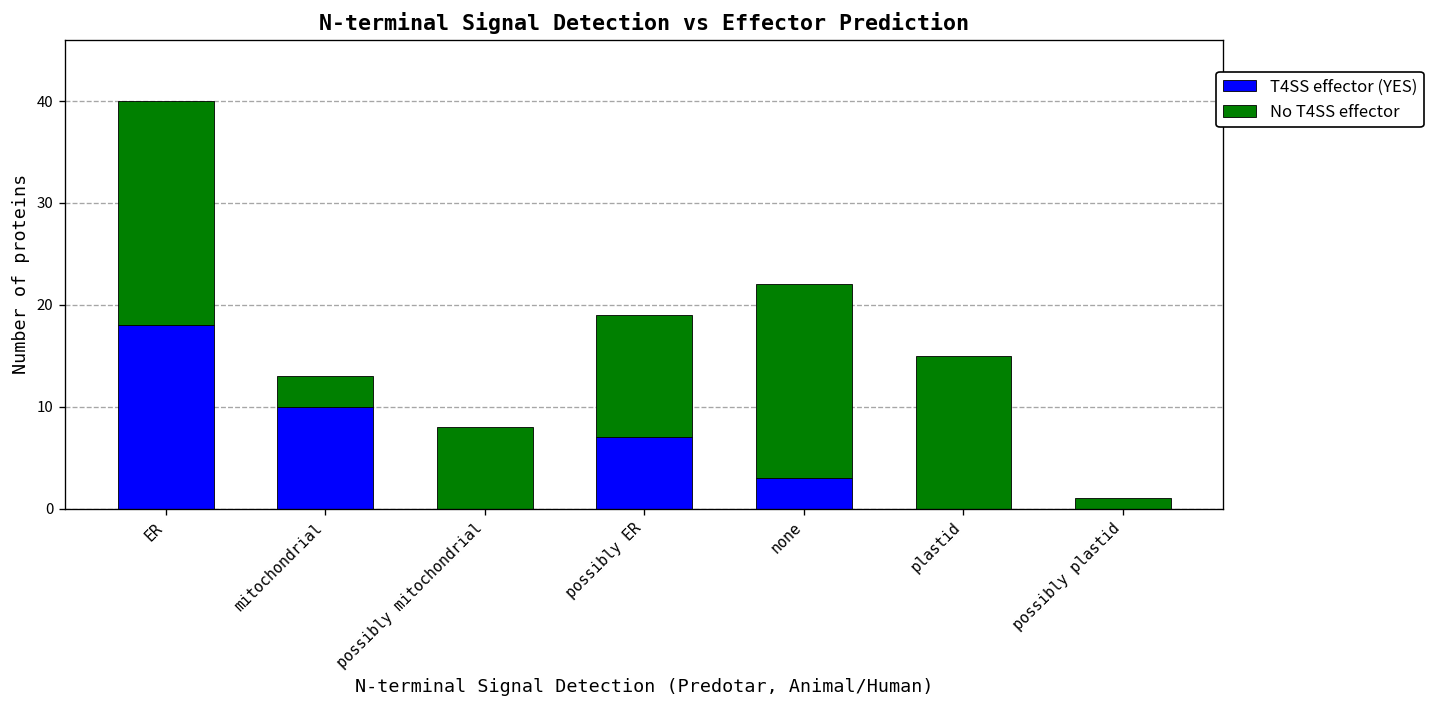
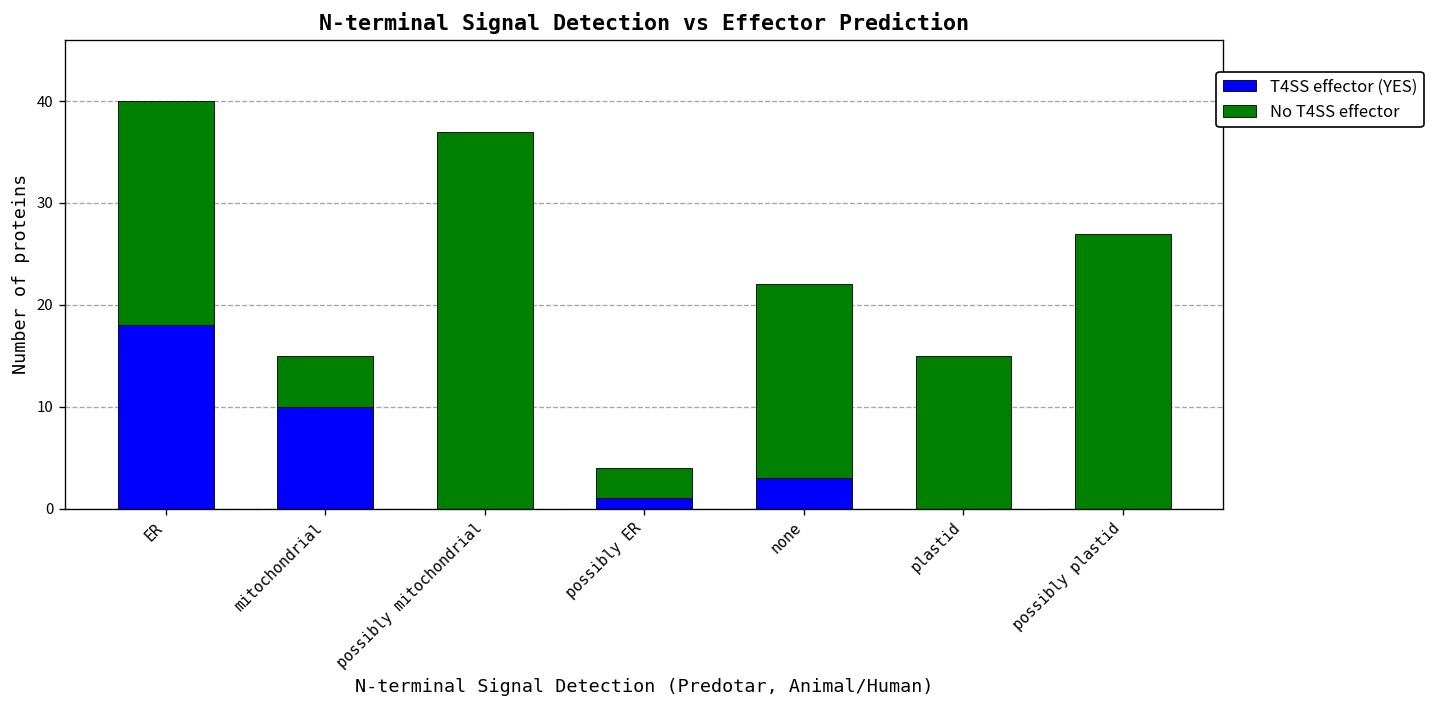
No T4SS effector, mitochondrial: 3 -> 5
No T4SS effector, possibly mitochondrial: 8 -> 37
T4SS effector (YES), possibly ER: 7 -> 1
No T4SS effector, possibly ER: 12 -> 3
No T4SS effector, possibly plastid: 1 -> 27
